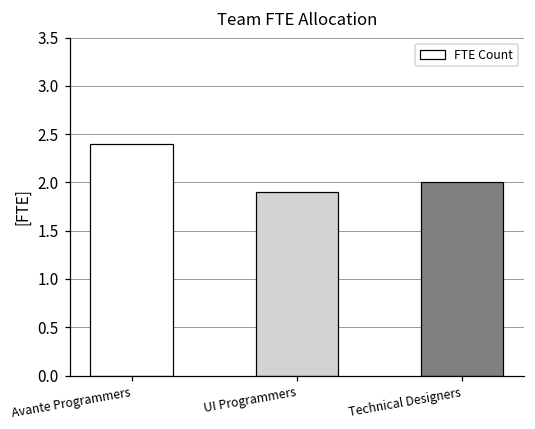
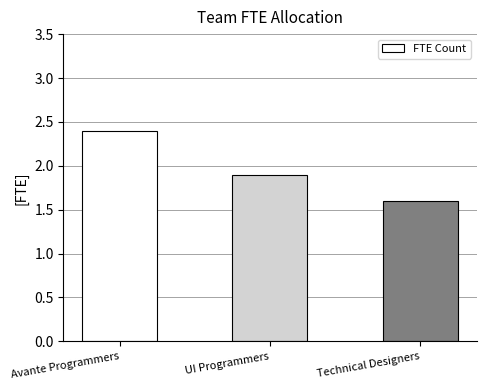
Technical Designers: 2.0 -> 1.6
